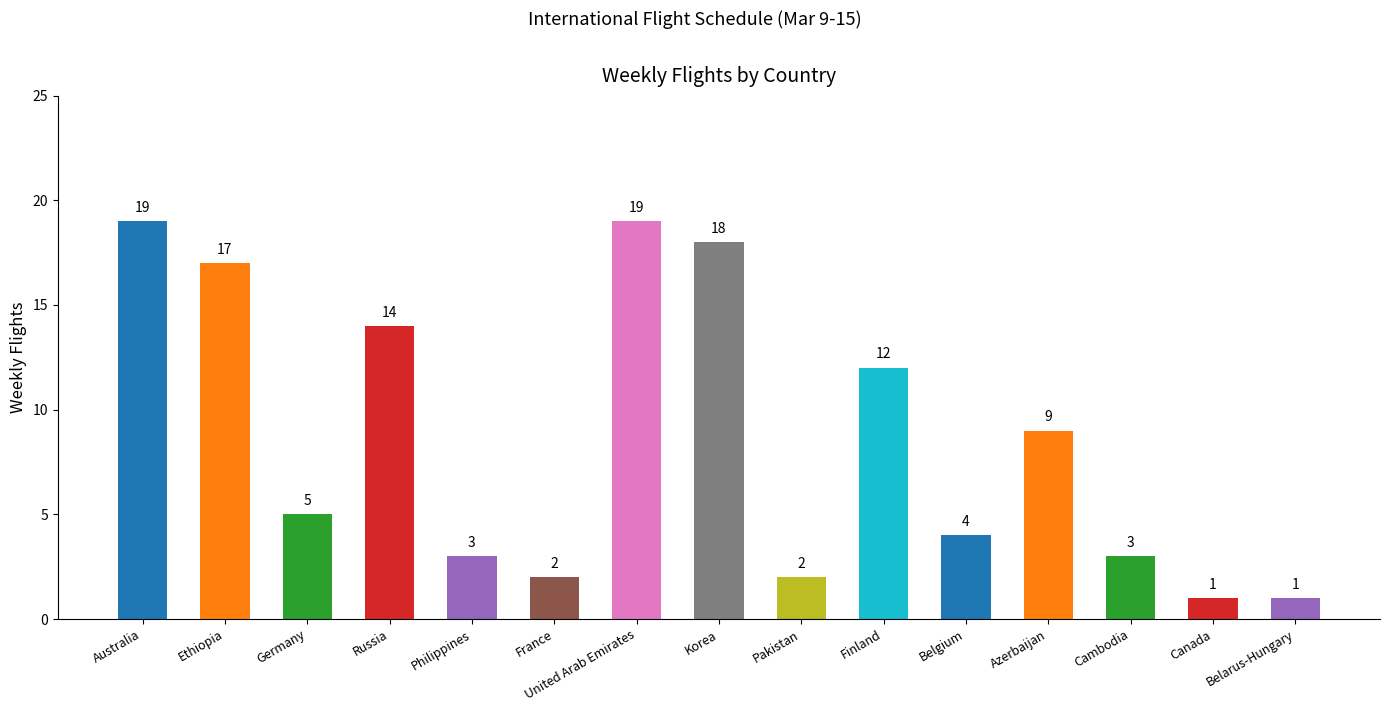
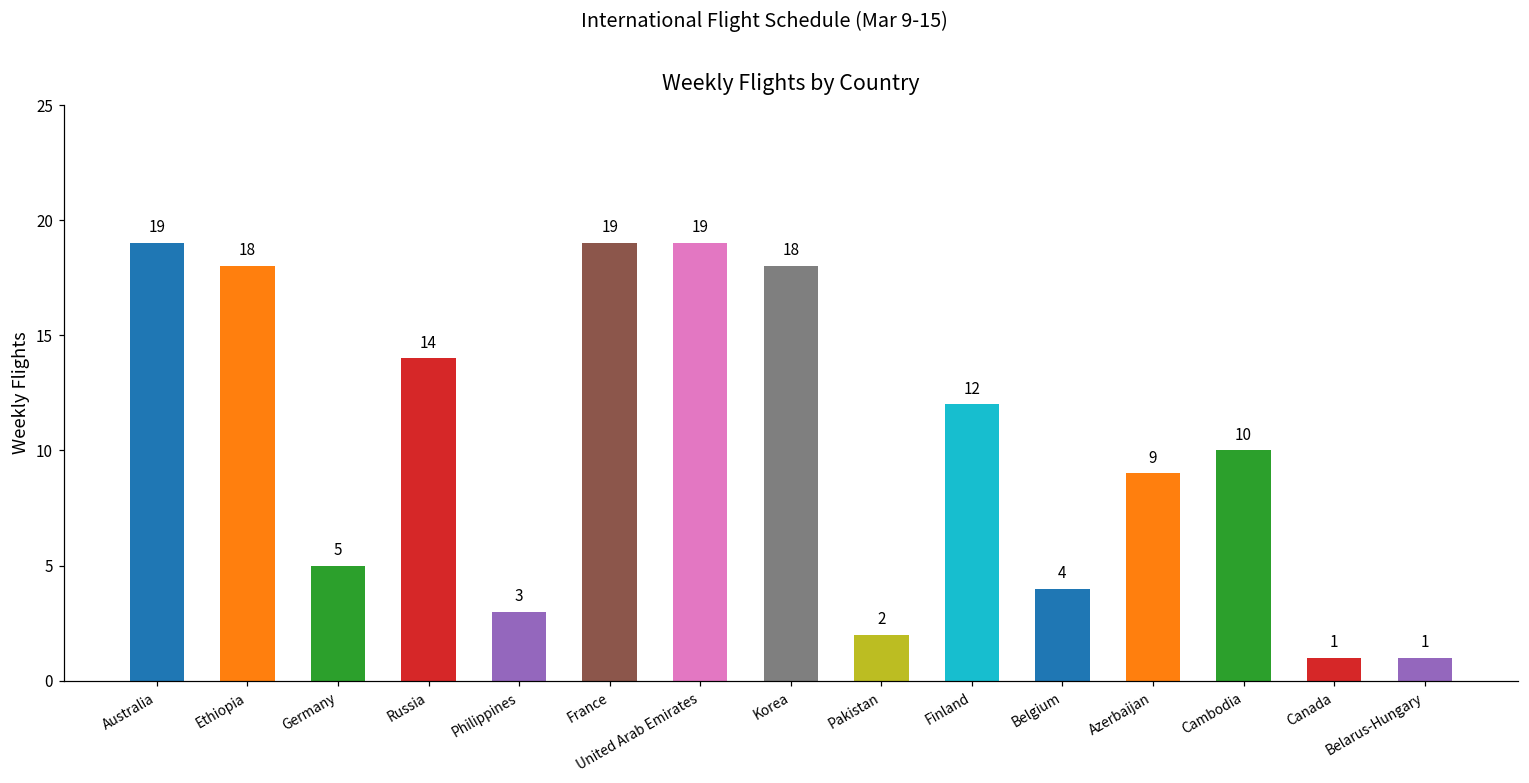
Ethiopia: 17 -> 18
France: 2 -> 19
Cambodia: 3 -> 10
